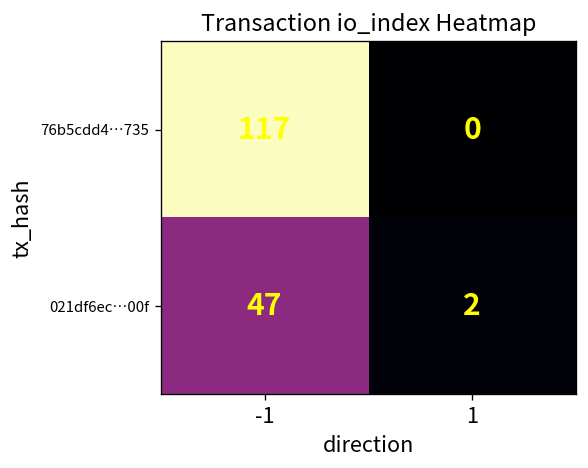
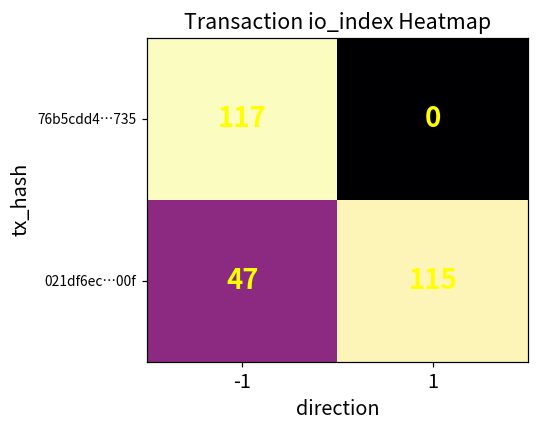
021df6ec…00f, 1: 2 -> 115
